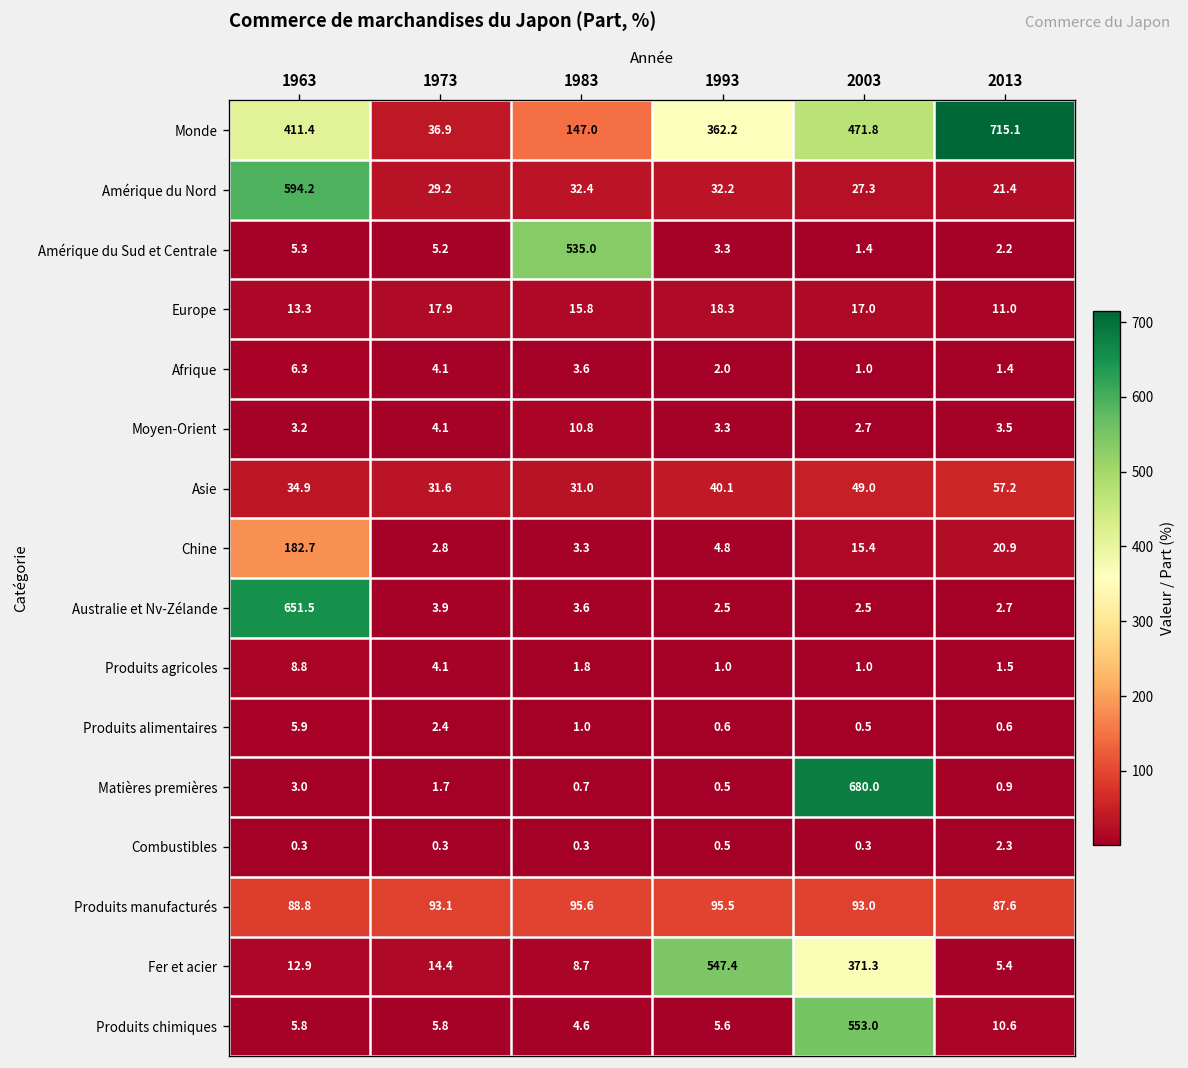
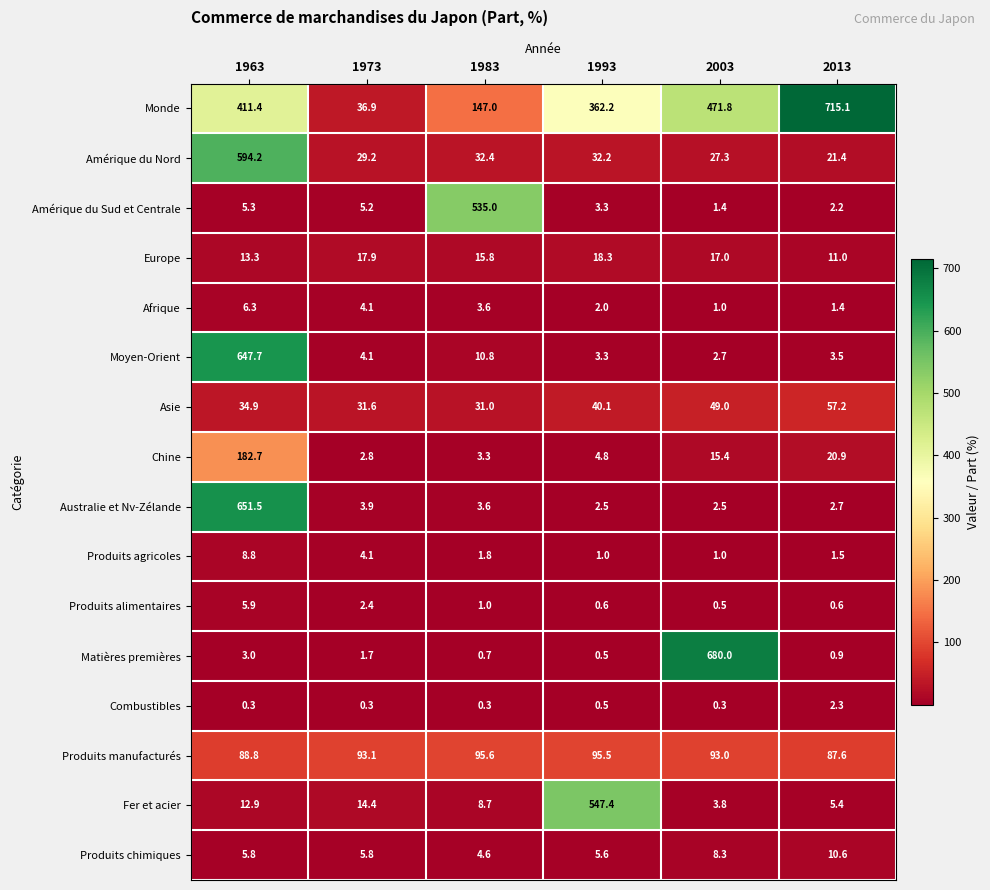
Moyen-Orient, 1963: 3.2 -> 647.7
Fer et acier, 2003: 371.3 -> 3.8
Produits chimiques, 2003: 553.0 -> 8.3
